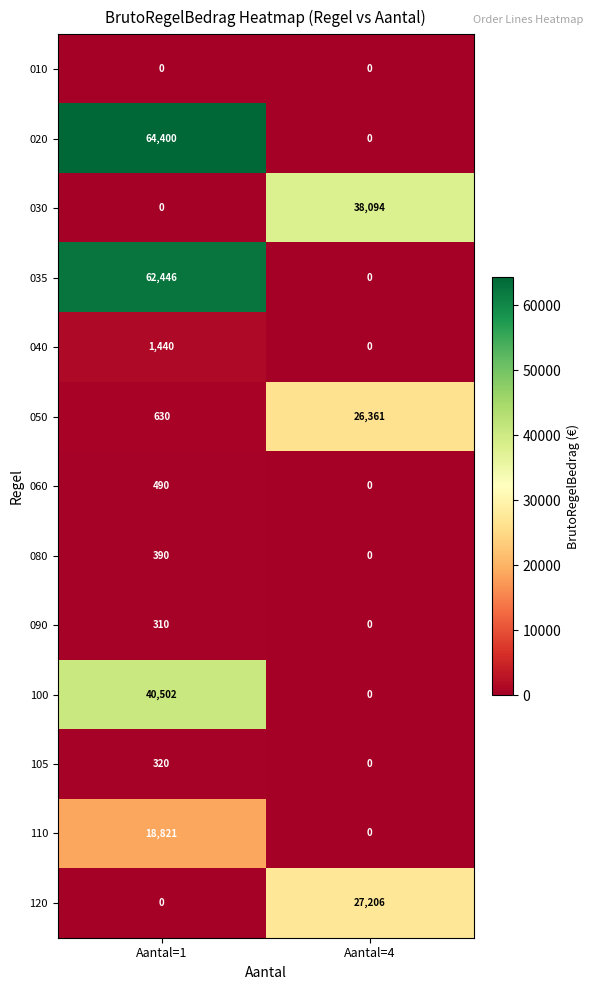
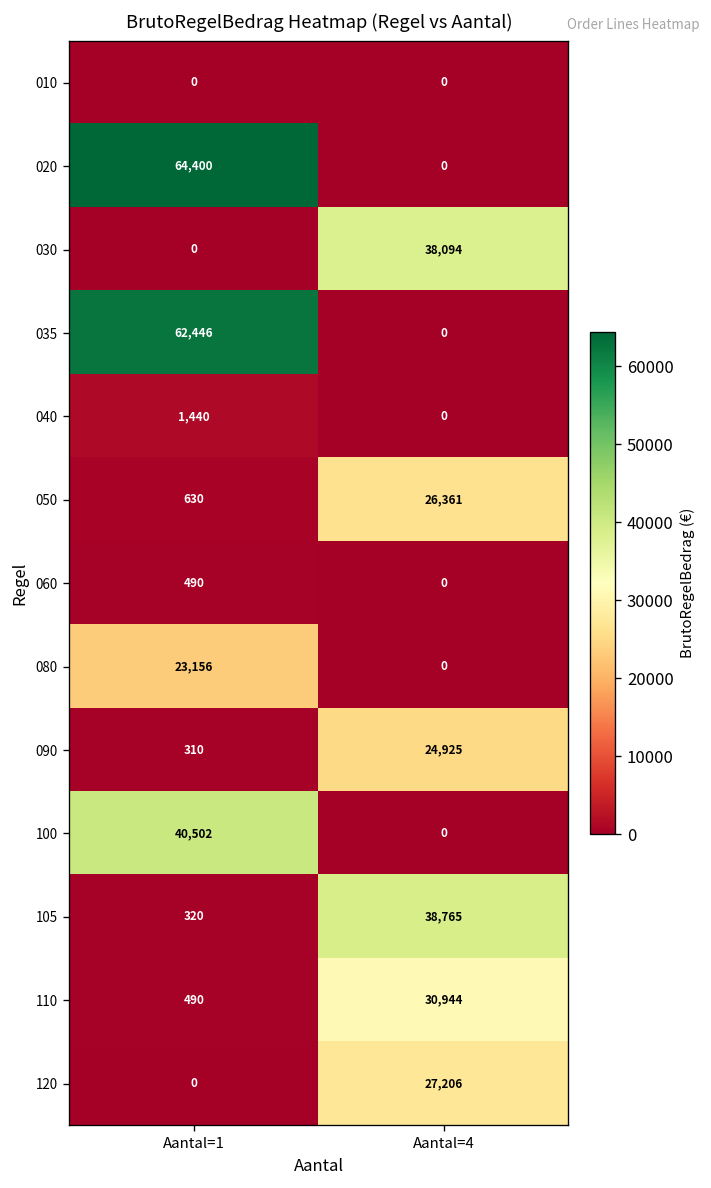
080, Aantal=1: 390 -> 23,156
090, Aantal=4: 0 -> 24,925
105, Aantal=4: 0 -> 38,765
110, Aantal=1: 18,821 -> 490
110, Aantal=4: 0 -> 30,944
